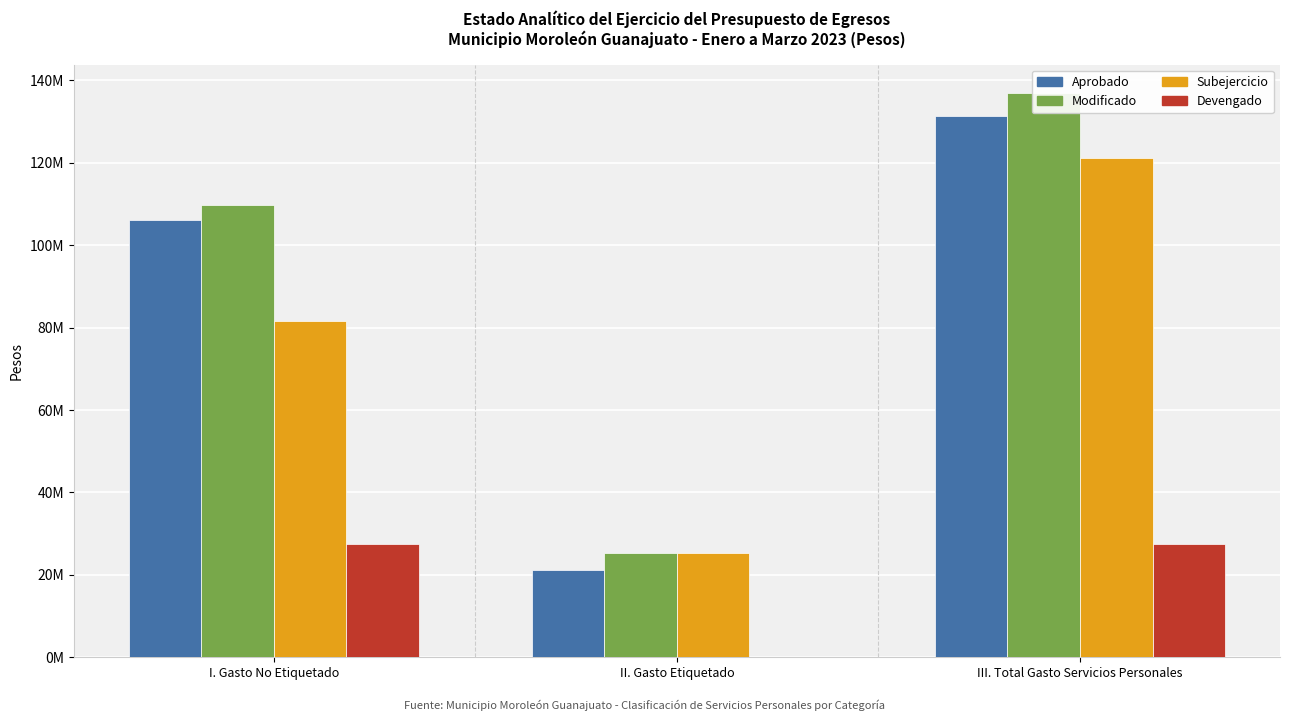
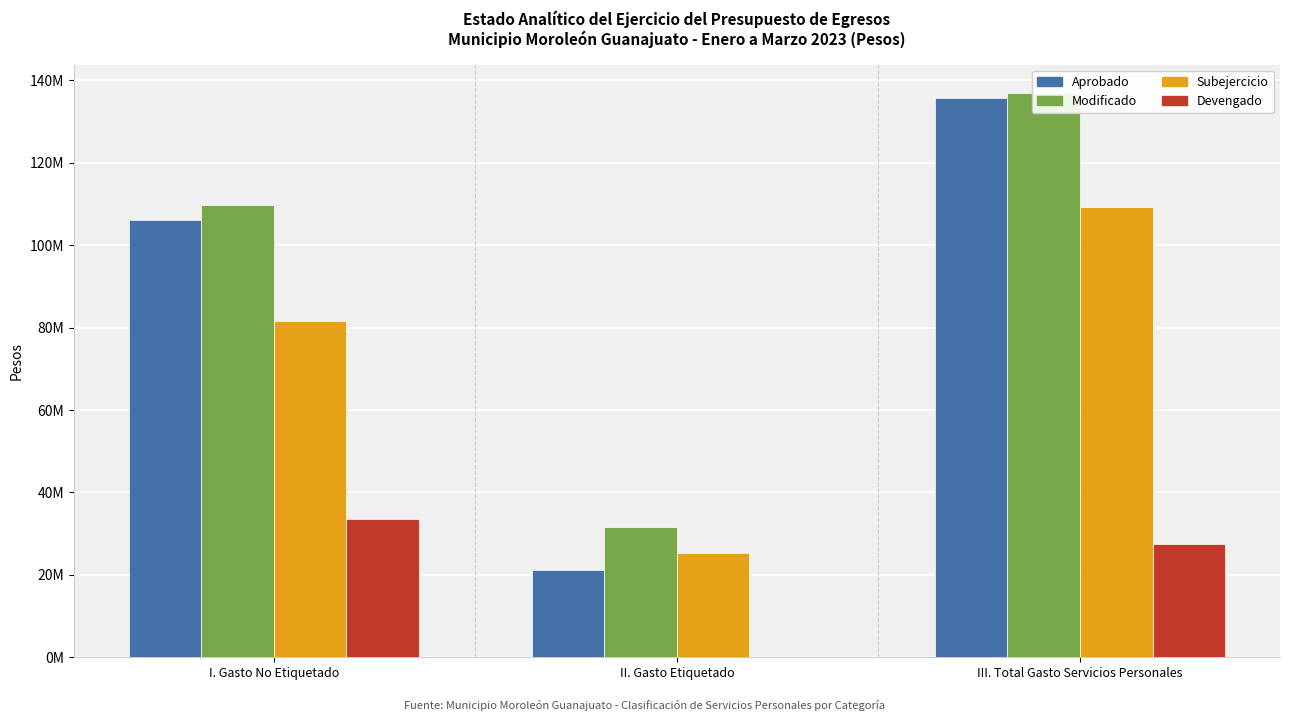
Devengado, I. Gasto No Etiquetado: 28000000 -> 34000000
Modificado, II. Gasto Etiquetado: 25000000 -> 32000000
Aprobado, III. Total Gasto Servicios Personales: 131000000 -> 136000000
Subejercicio, III. Total Gasto Servicios Personales: 121000000 -> 109000000
